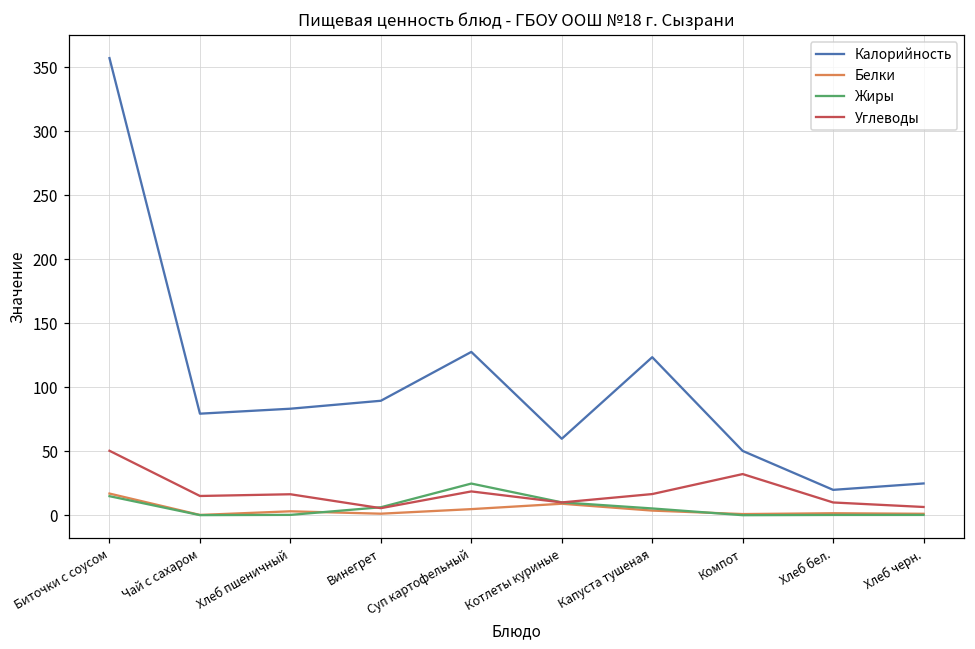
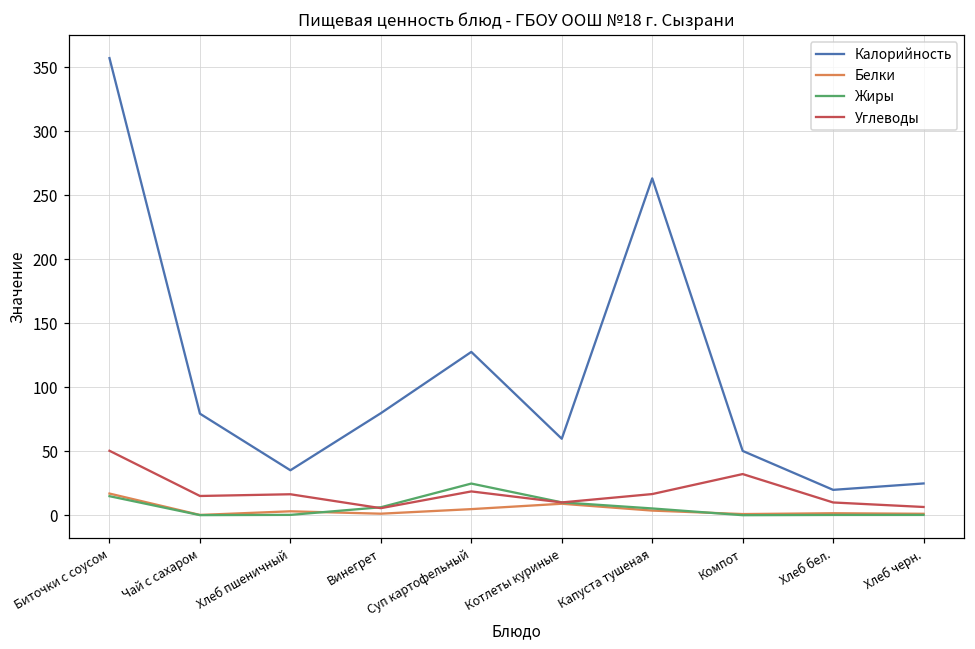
Калорийность, Хлеб пшеничный: 83 -> 35
Калорийность, Винегрет: 89 -> 80
Калорийность, Капуста тушеная: 123 -> 263
